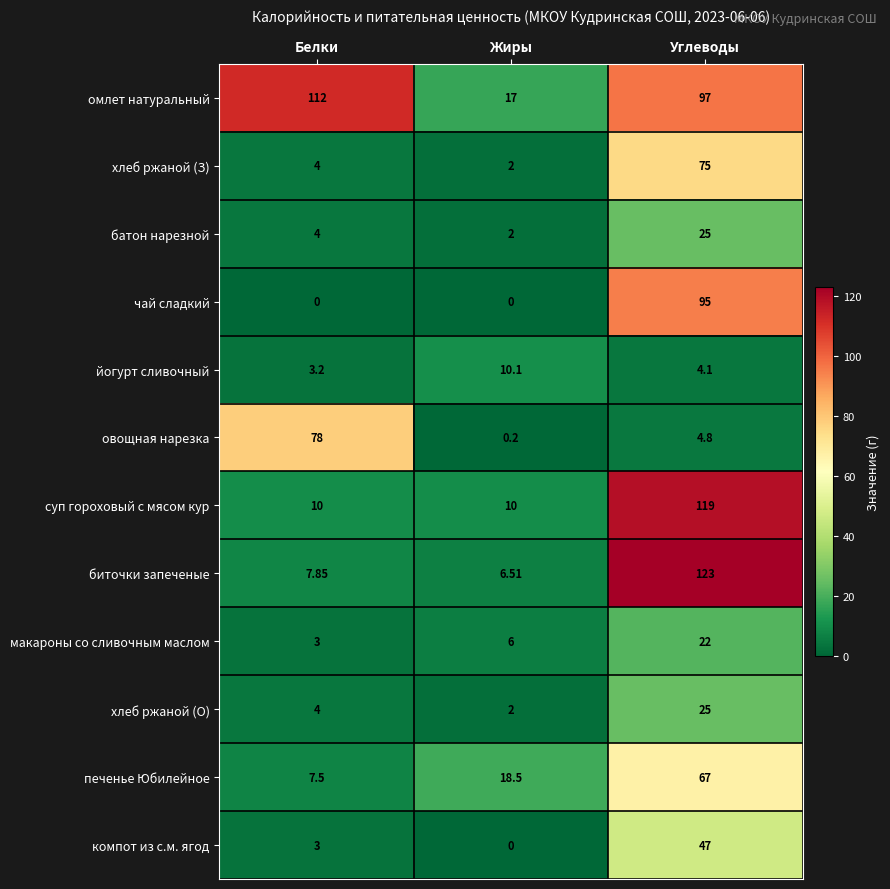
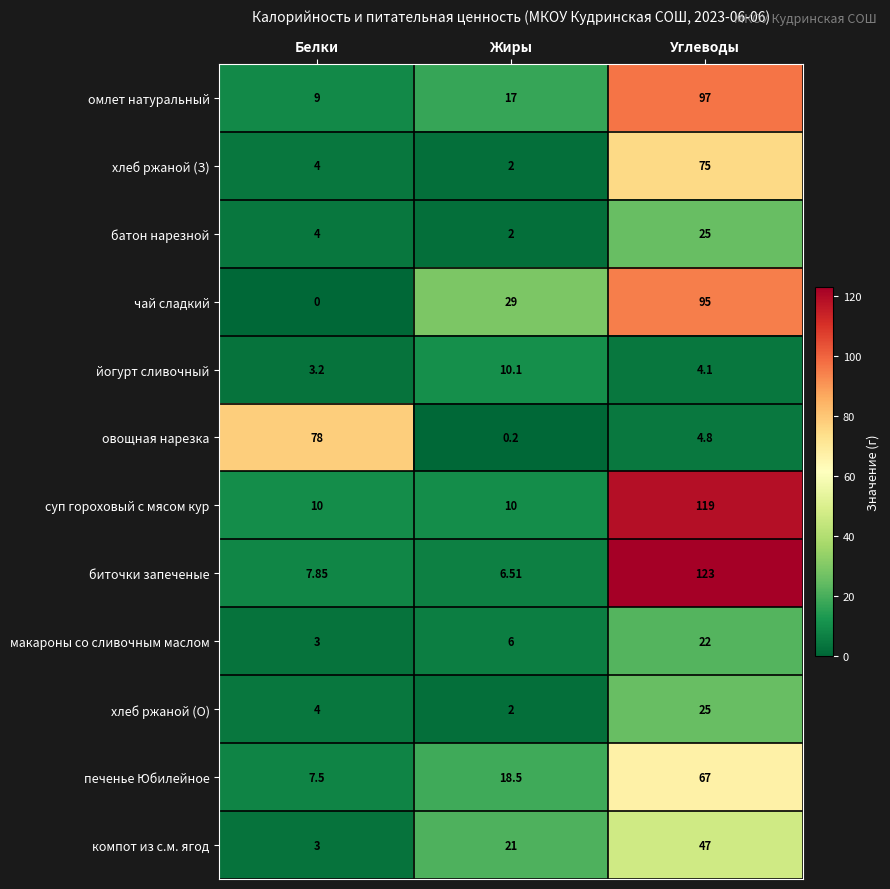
омлет натуральный, Белки: 112 -> 9
чай сладкий, Жиры: 0 -> 29
компот из с.м. ягод, Жиры: 0 -> 21
